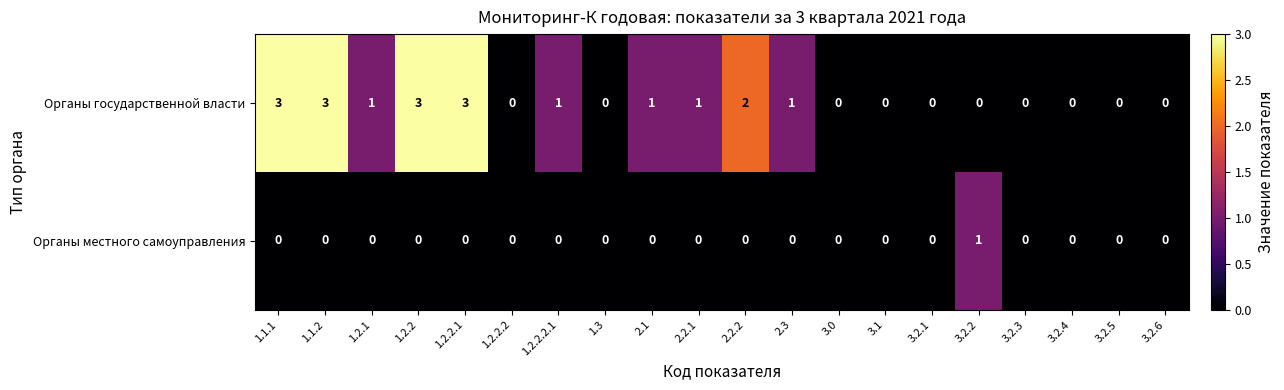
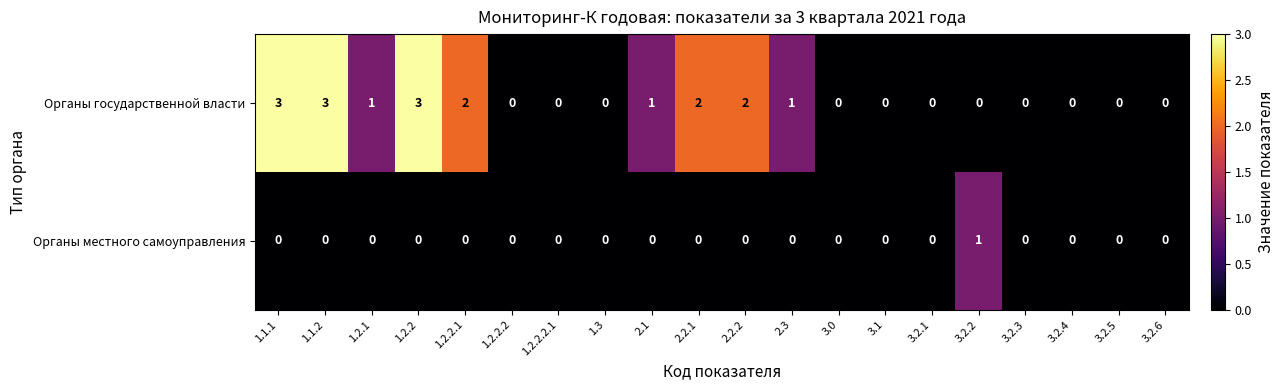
Органы государственной власти, 1.2.2.1: 3 -> 2
Органы государственной власти, 1.2.2.2.1: 1 -> 0
Органы государственной власти, 2.2.1: 1 -> 2
